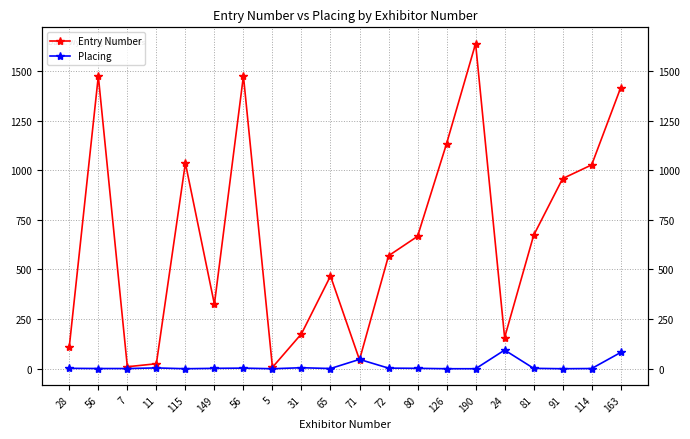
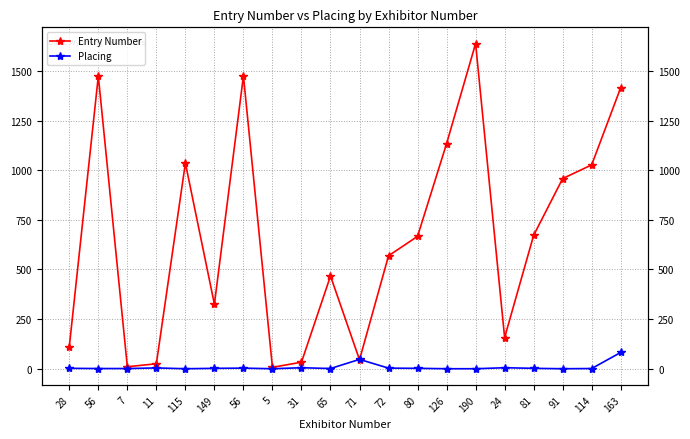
Entry Number, 31: 180 -> 30
Placing, 24: 90 -> 10
